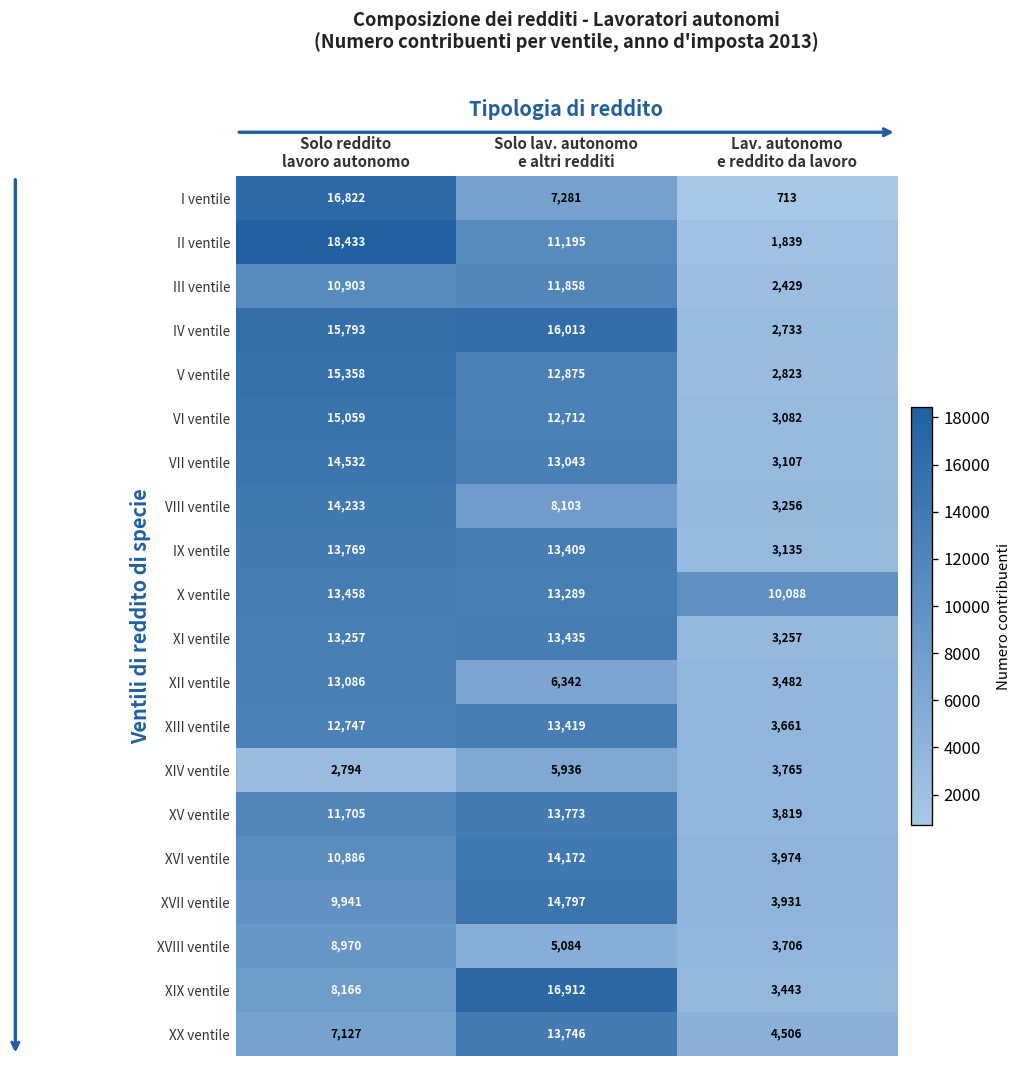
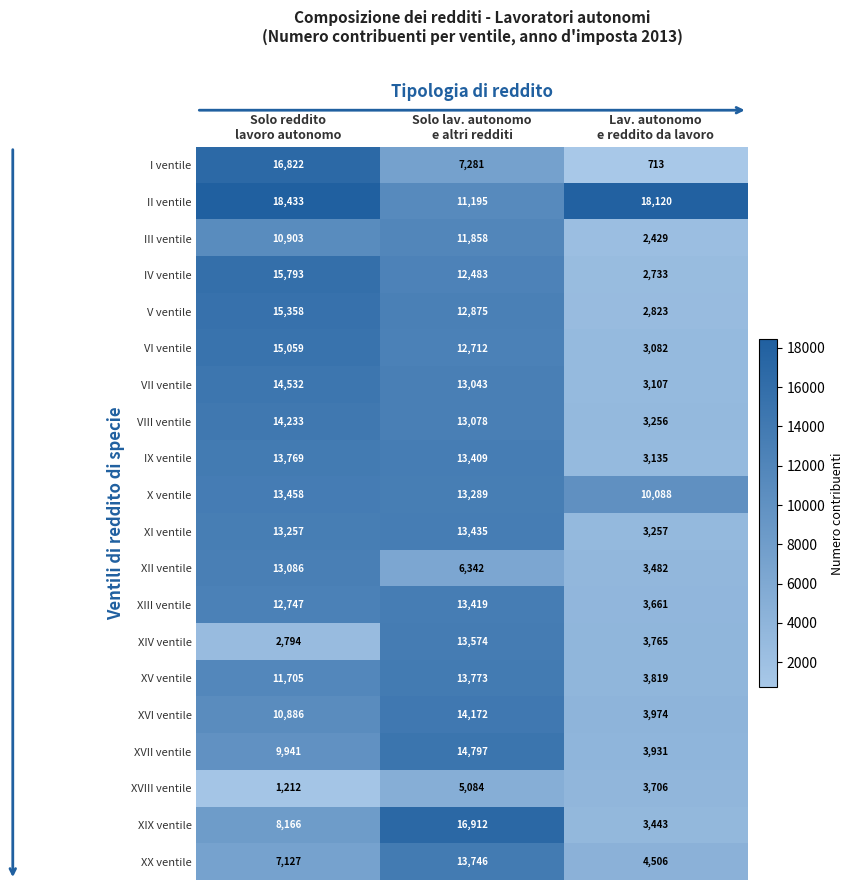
II ventile, Lav. autonomo e reddito da lavoro: 1,839 -> 18,120
IV ventile, Solo lav. autonomo e altri redditi: 16,013 -> 12,483
VIII ventile, Solo lav. autonomo e altri redditi: 8,103 -> 13,078
XIV ventile, Solo lav. autonomo e altri redditi: 5,936 -> 13,574
XVIII ventile, Solo reddito lavoro autonomo: 8,970 -> 1,212
